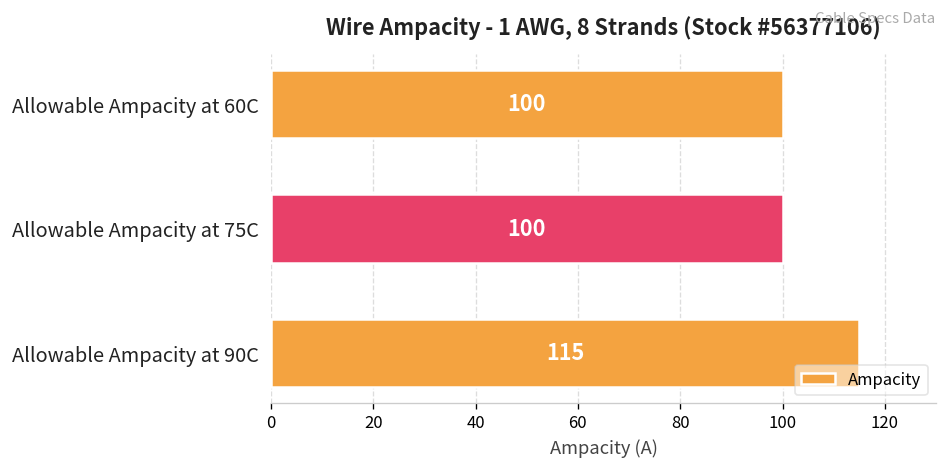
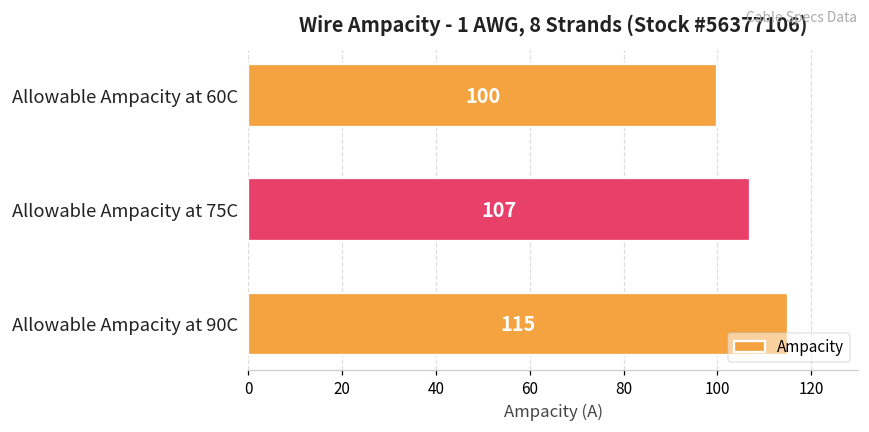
Allowable Ampacity at 75C: 100 -> 107
